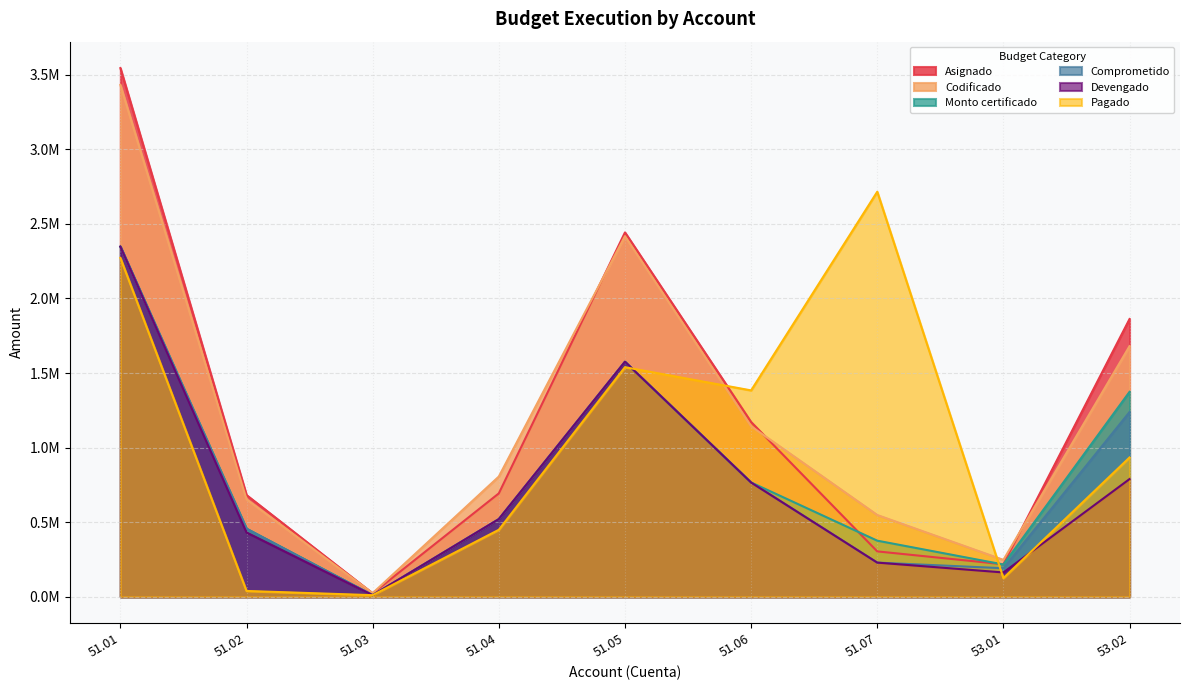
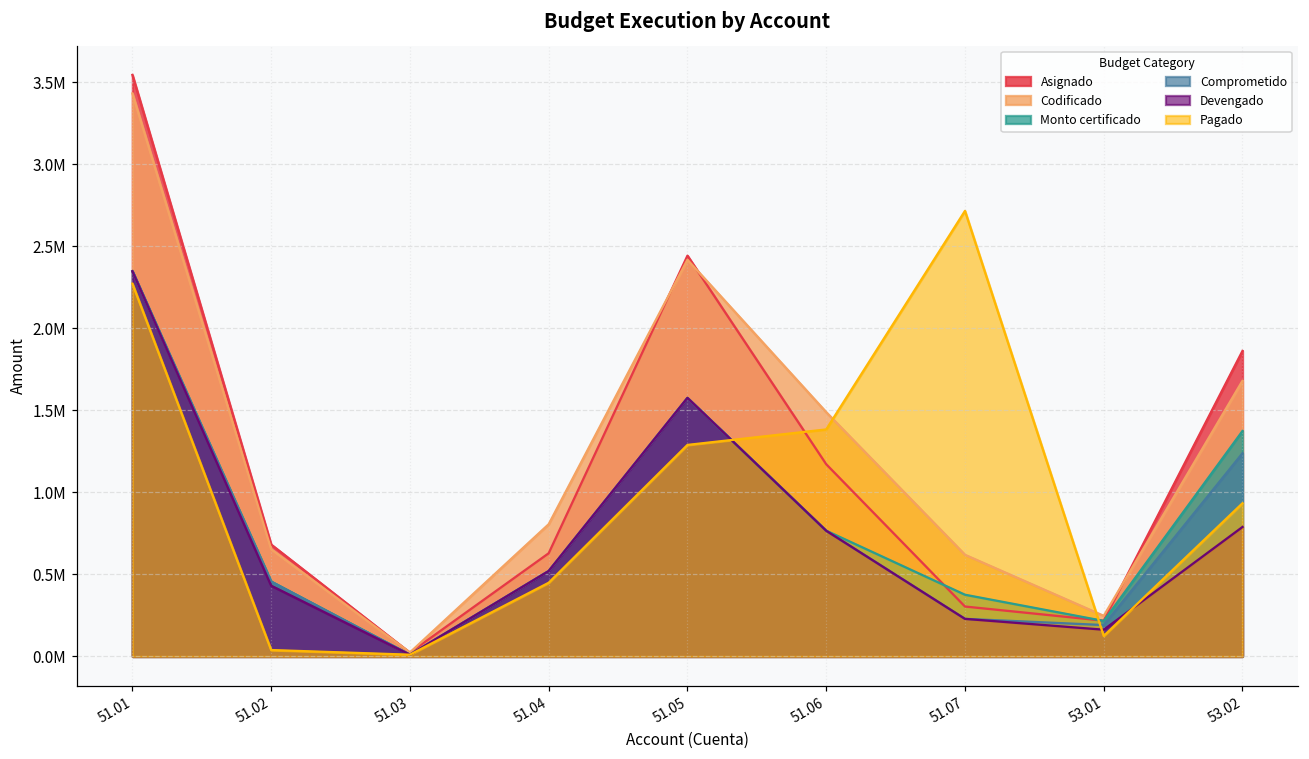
Asignado, 51.04: 690000 -> 630000
Pagado, 51.05: 1540000 -> 1290000
Codificado, 51.06: 1140000 -> 1490000
Codificado, 51.07: 550000 -> 620000
